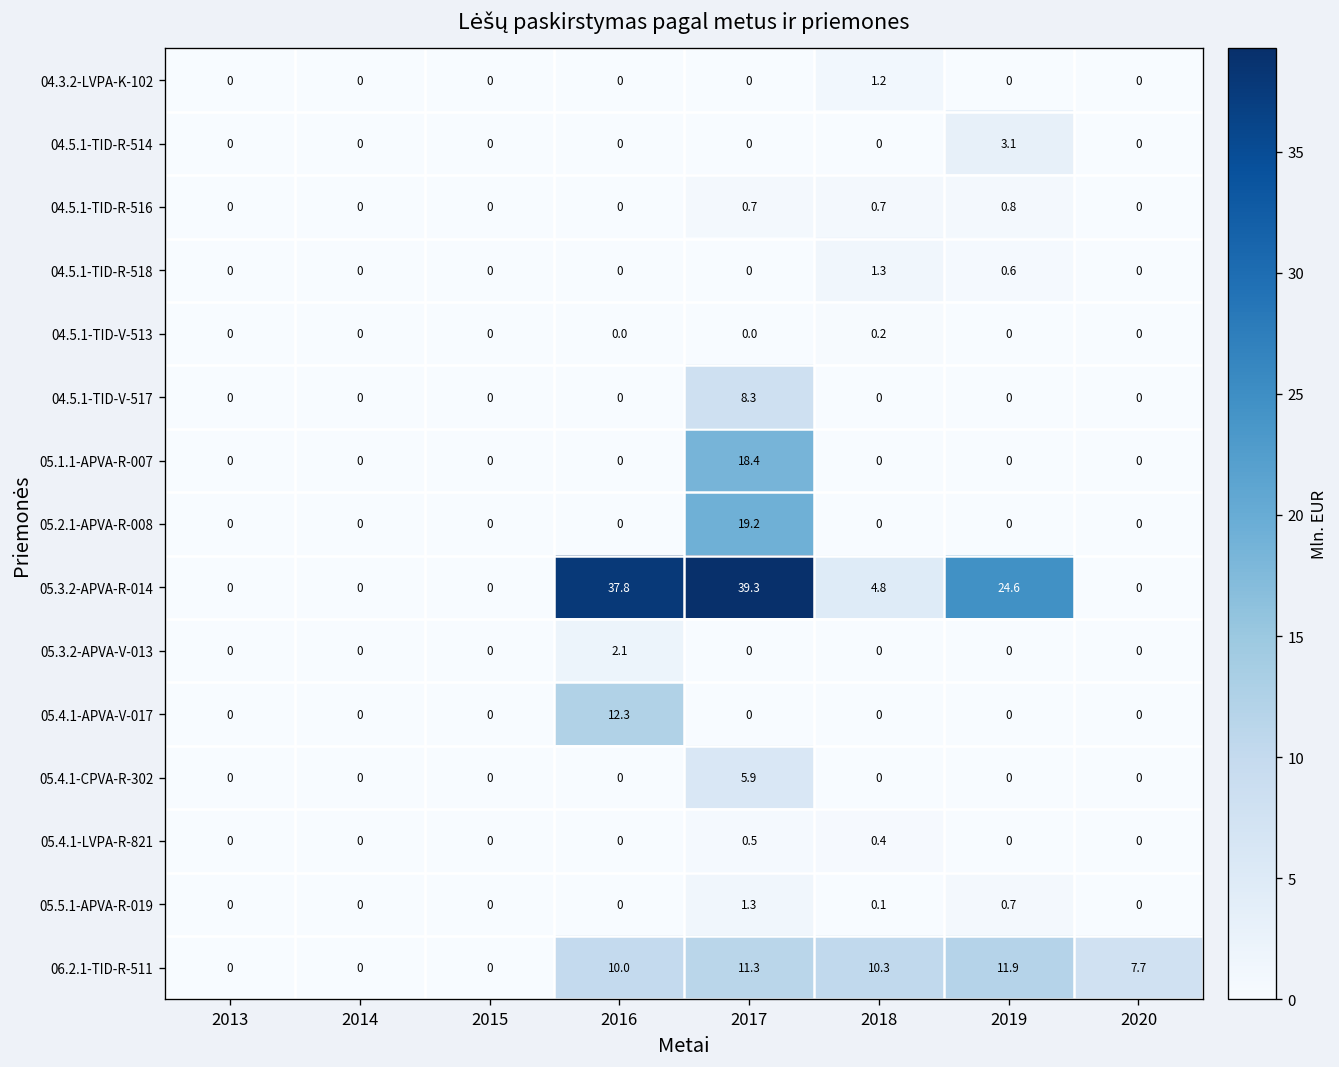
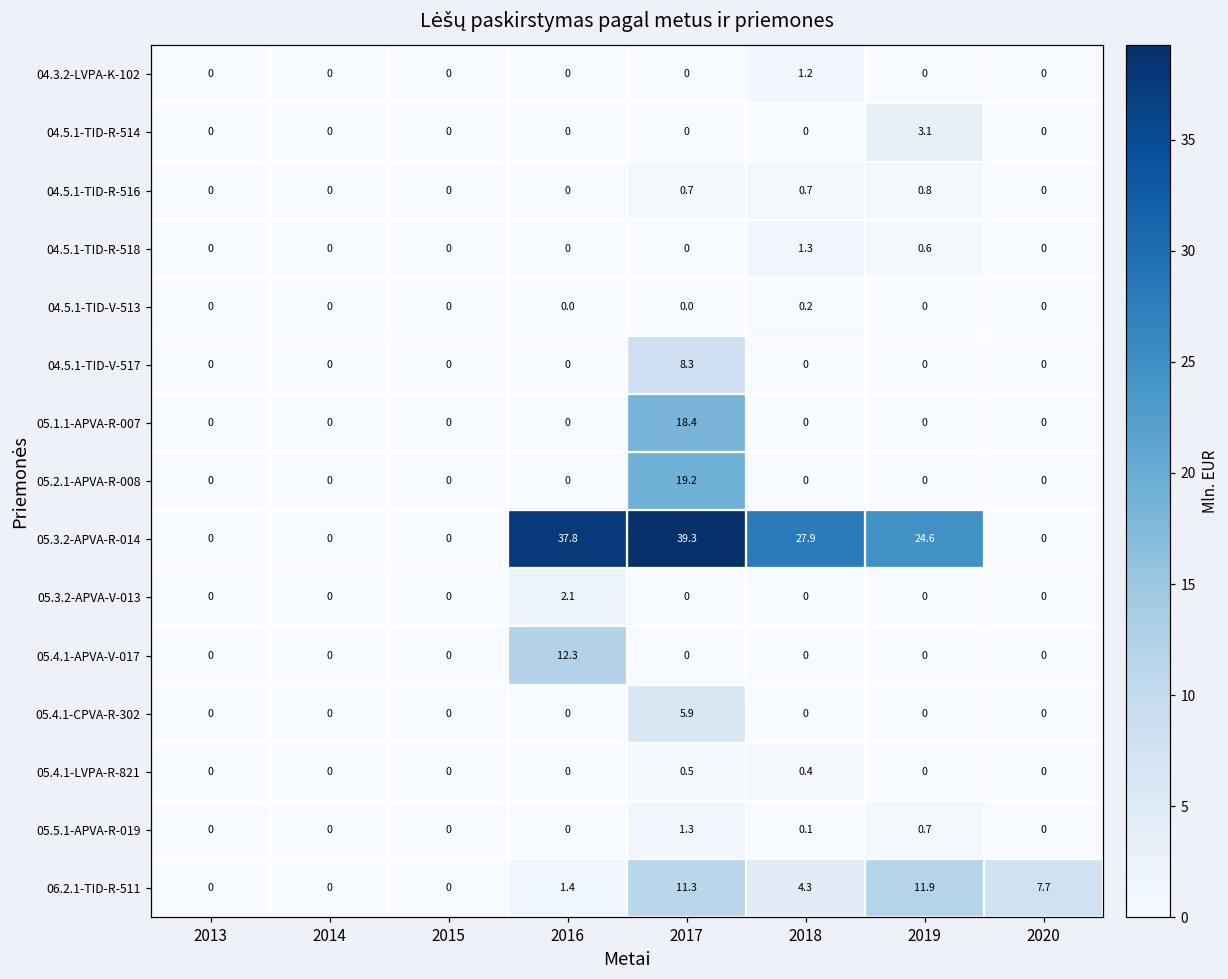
05.3.2-APVA-R-014, 2018: 4.8 -> 27.9
06.2.1-TID-R-511, 2016: 10.0 -> 1.4
06.2.1-TID-R-511, 2018: 10.3 -> 4.3
